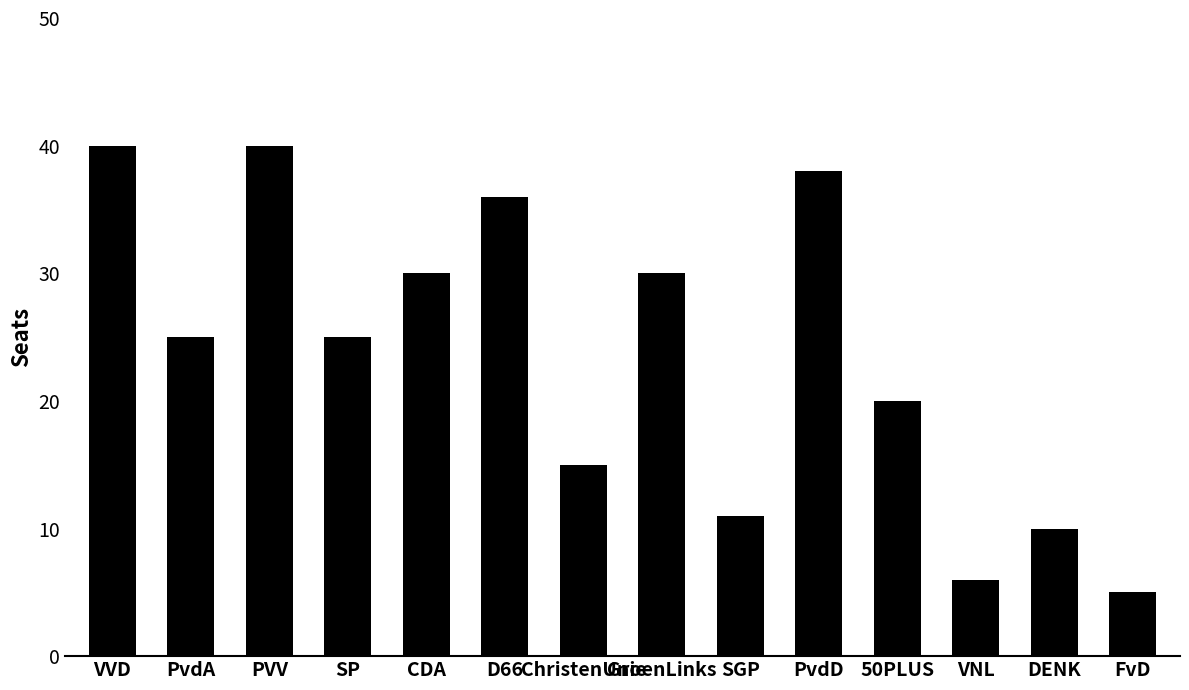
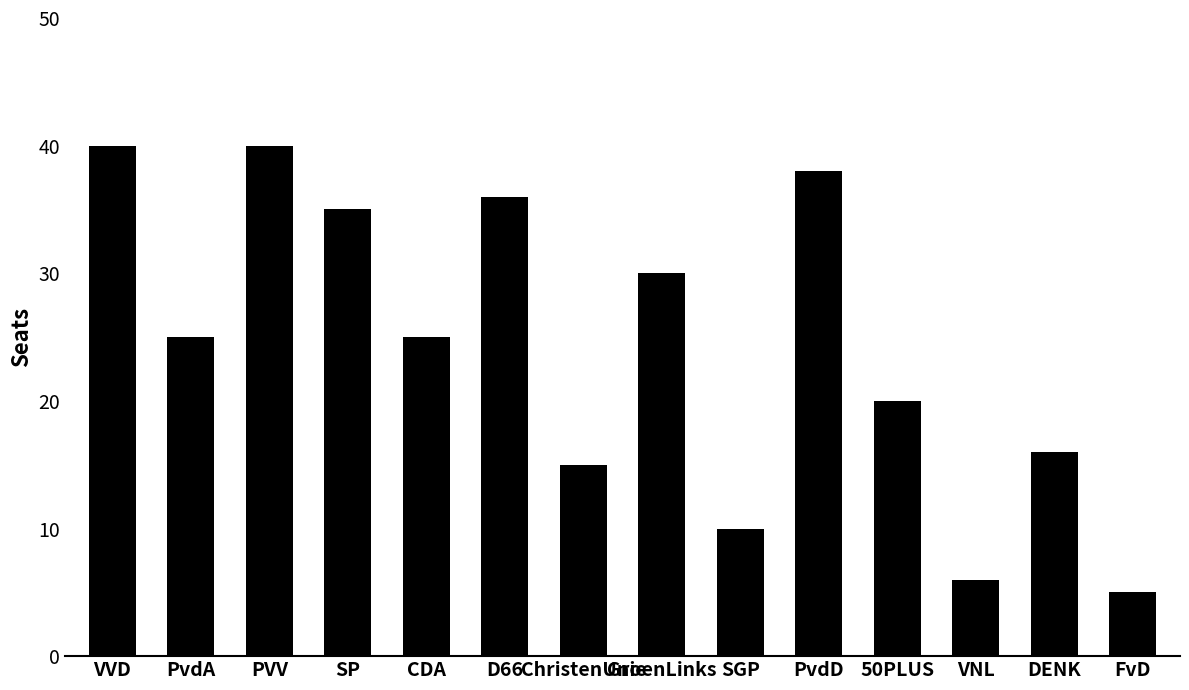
SP: 25 -> 35
CDA: 30 -> 25
SGP: 11 -> 10
DENK: 10 -> 16
